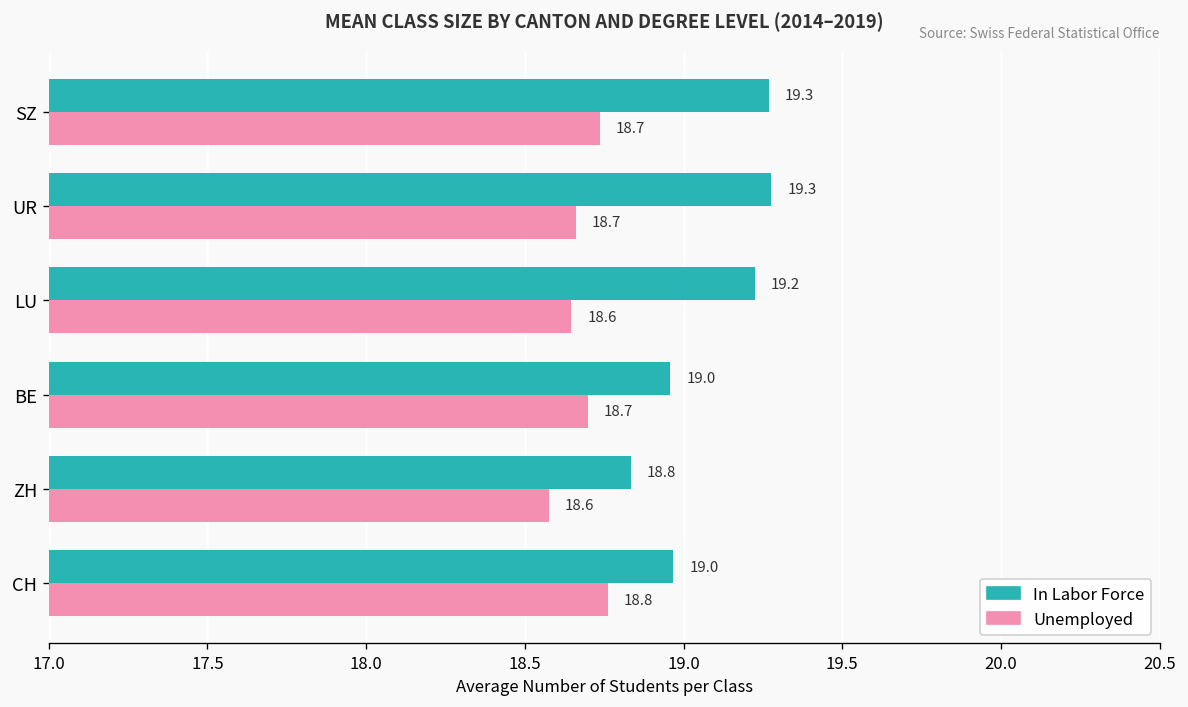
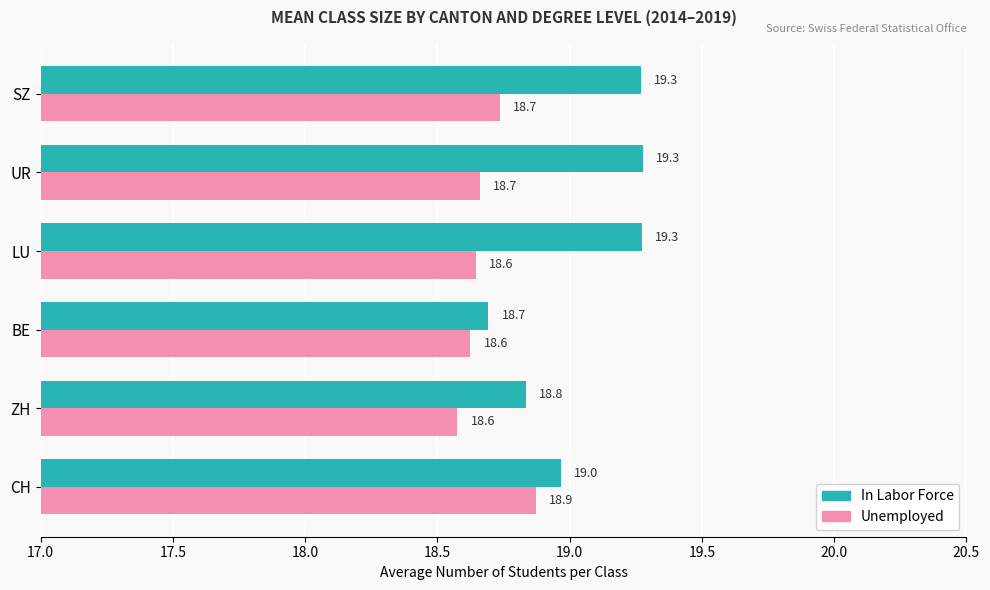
In Labor Force, LU: 19.2 -> 19.3
In Labor Force, BE: 19.0 -> 18.7
Unemployed, BE: 18.7 -> 18.6
Unemployed, CH: 18.8 -> 18.9
